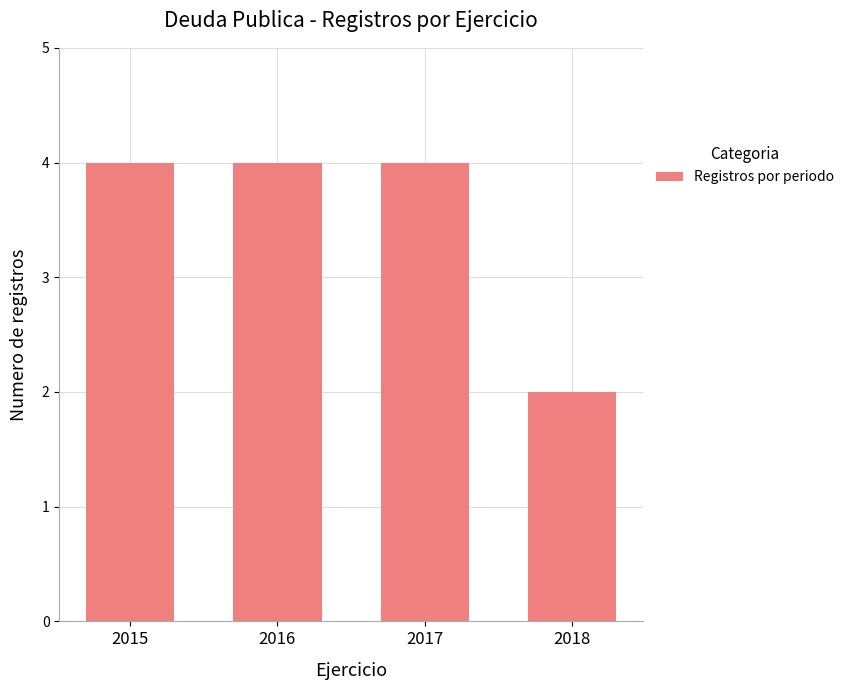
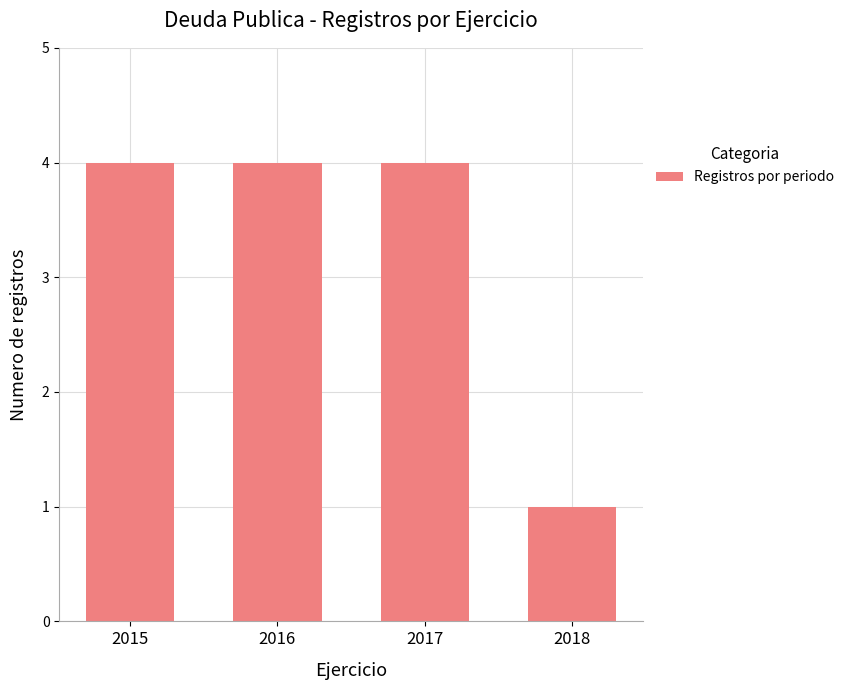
2018: 2 -> 1
